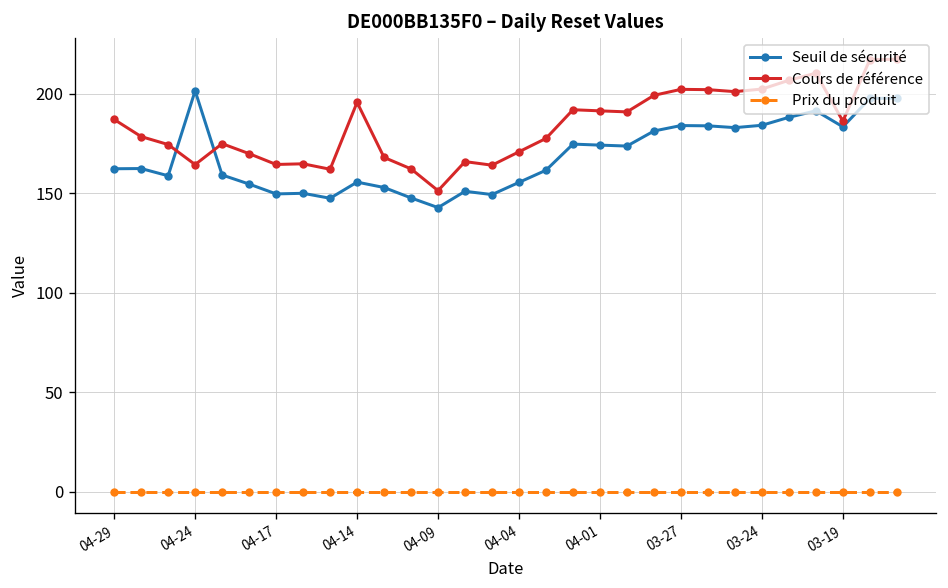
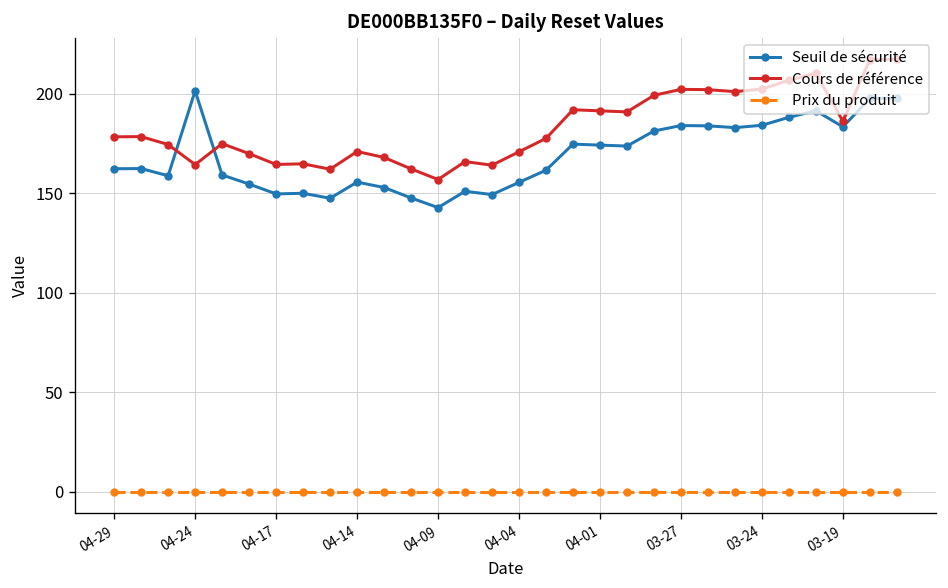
Cours de référence, 04-29: 187 -> 178
Cours de référence, 04-14: 196 -> 171
Cours de référence, 04-09: 151 -> 157
